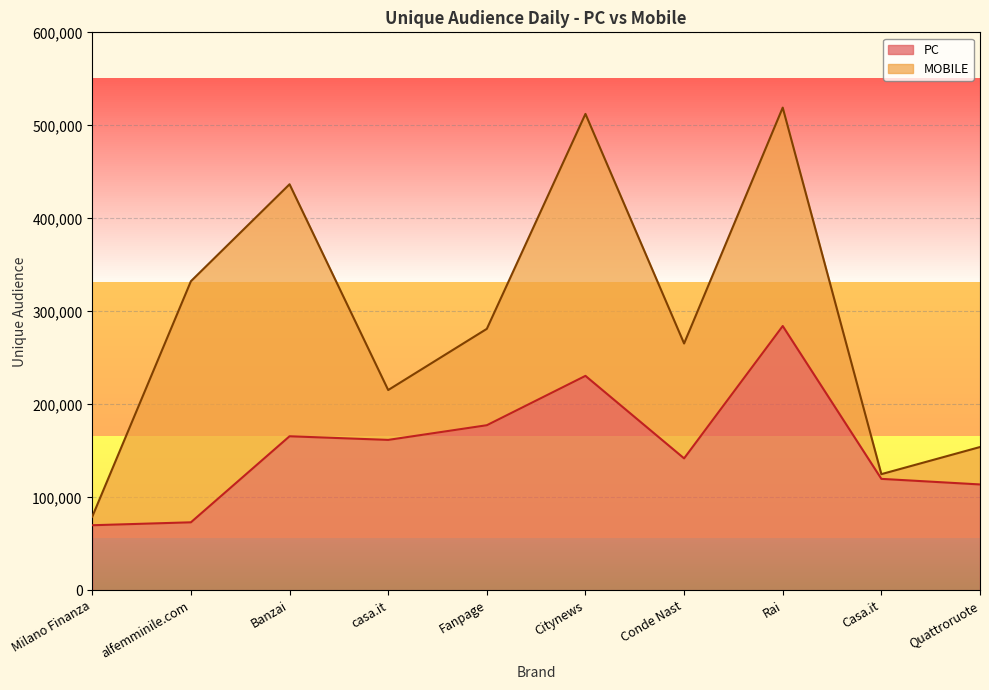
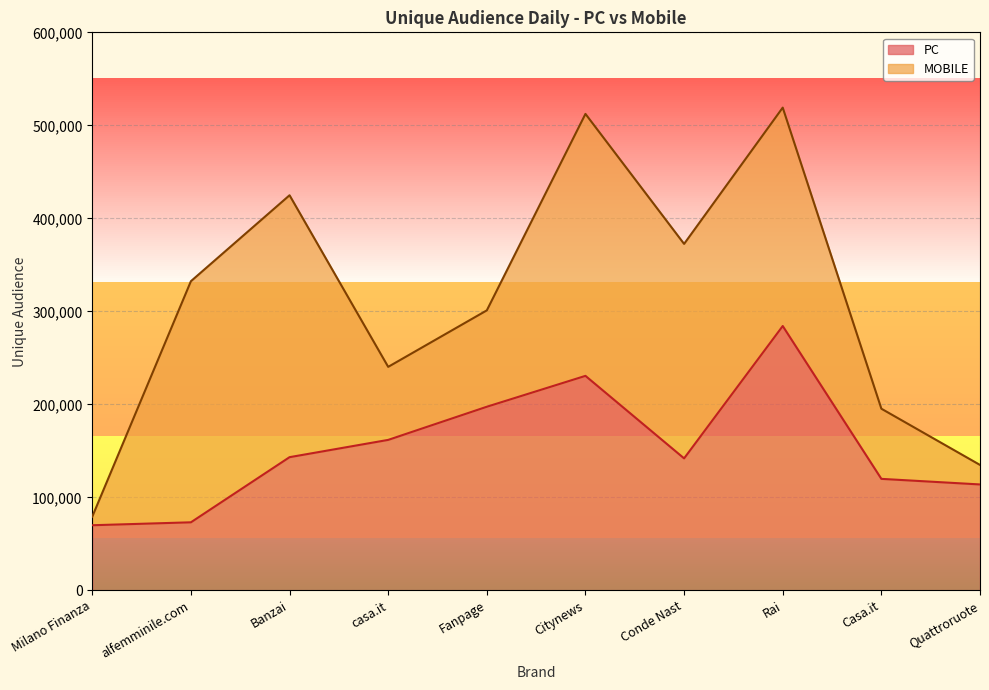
PC, Banzai: 170,000 -> 140,000
MOBILE, Banzai: 270,000 -> 280,000
MOBILE, casa.it: 50,000 -> 80,000
PC, Fanpage: 180,000 -> 200,000
MOBILE, Conde Nast: 120,000 -> 230,000
MOBILE, Casa.it: 10,000 -> 80,000
MOBILE, Quattroruote: 40,000 -> 20,000
